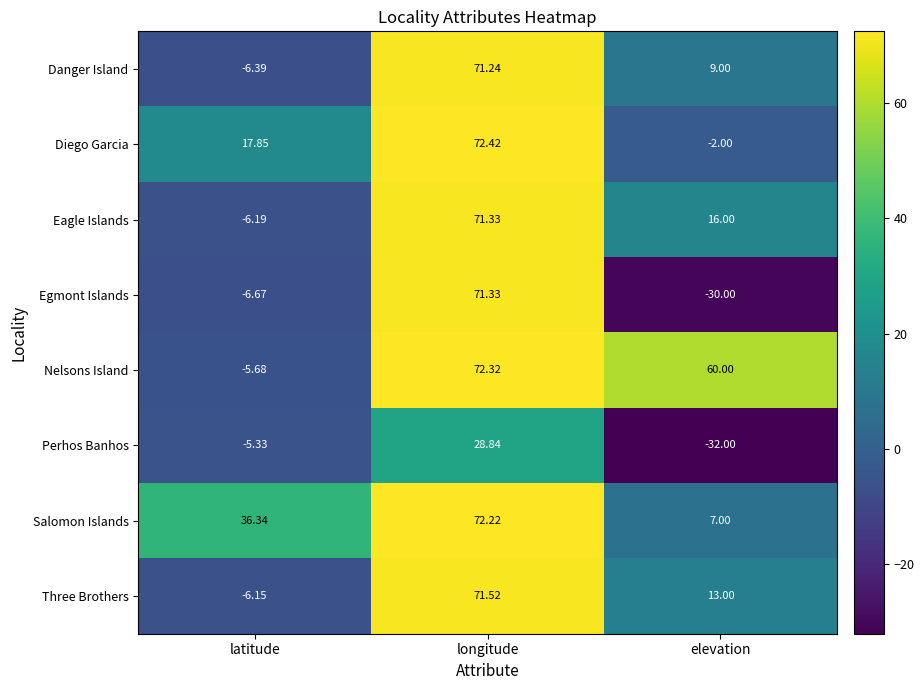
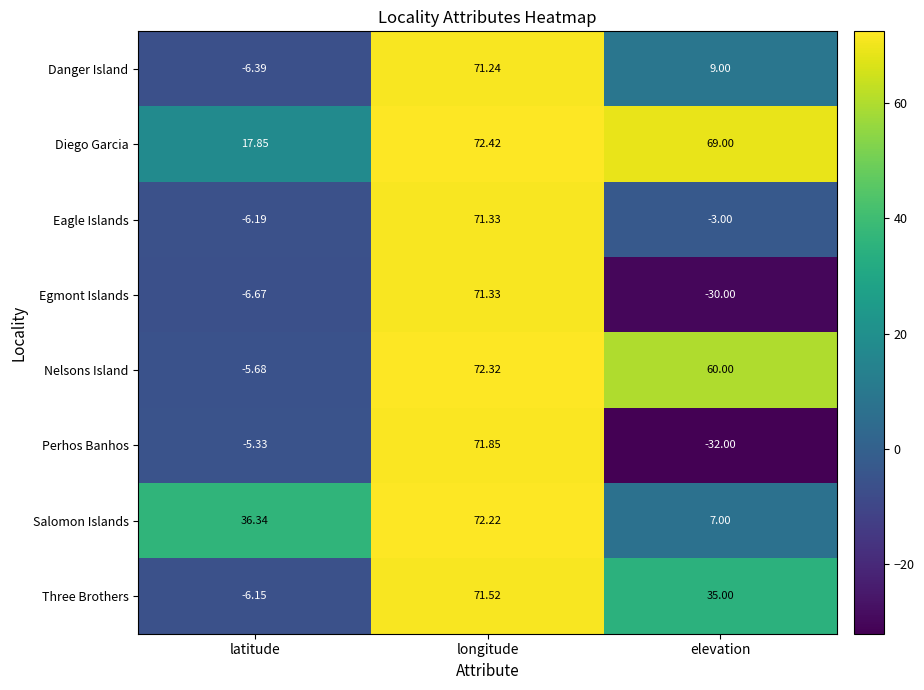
Diego Garcia, elevation: -2.00 -> 69.00
Eagle Islands, elevation: 16.00 -> -3.00
Perhos Banhos, longitude: 28.84 -> 71.85
Three Brothers, elevation: 13.00 -> 35.00
